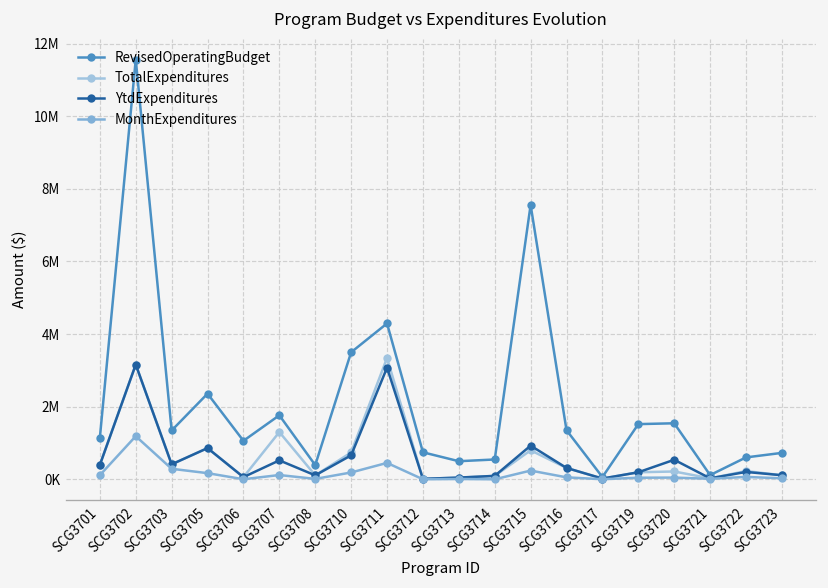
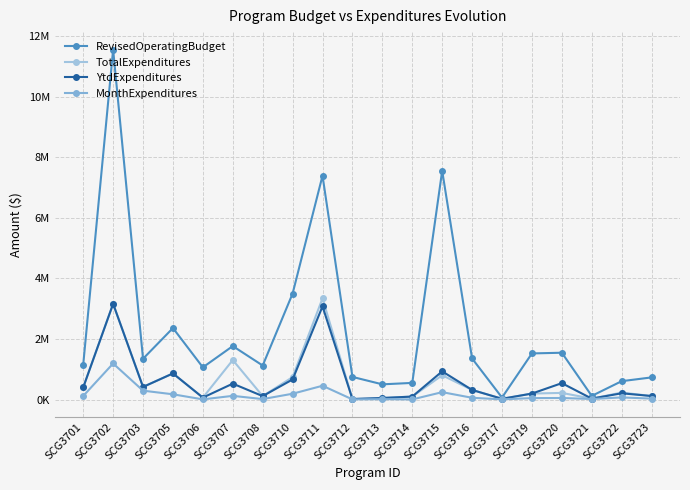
RevisedOperatingBudget, SCG3708: 400000 -> 1100000
RevisedOperatingBudget, SCG3711: 4300000 -> 7400000
